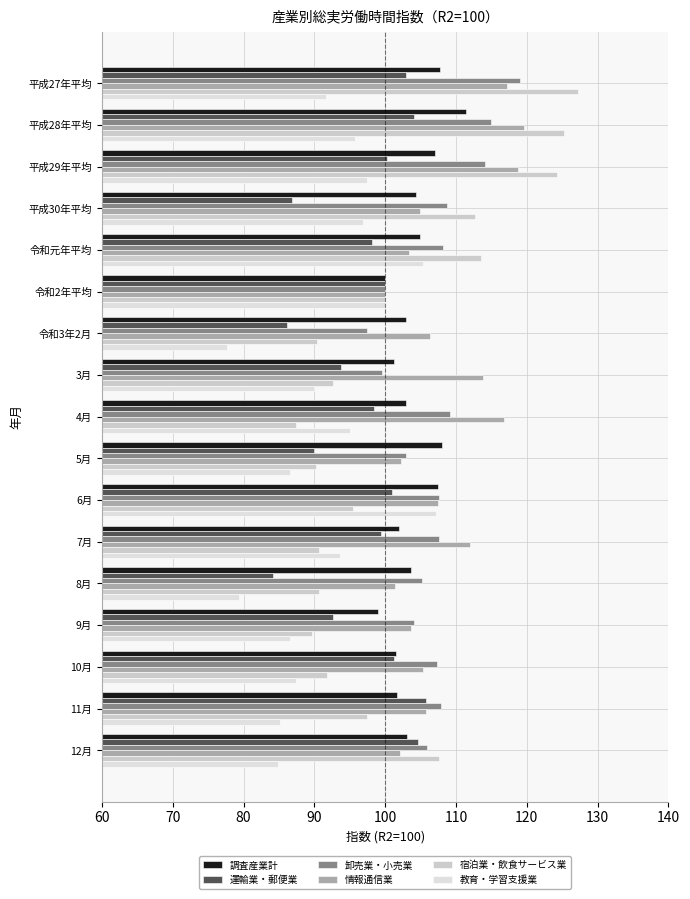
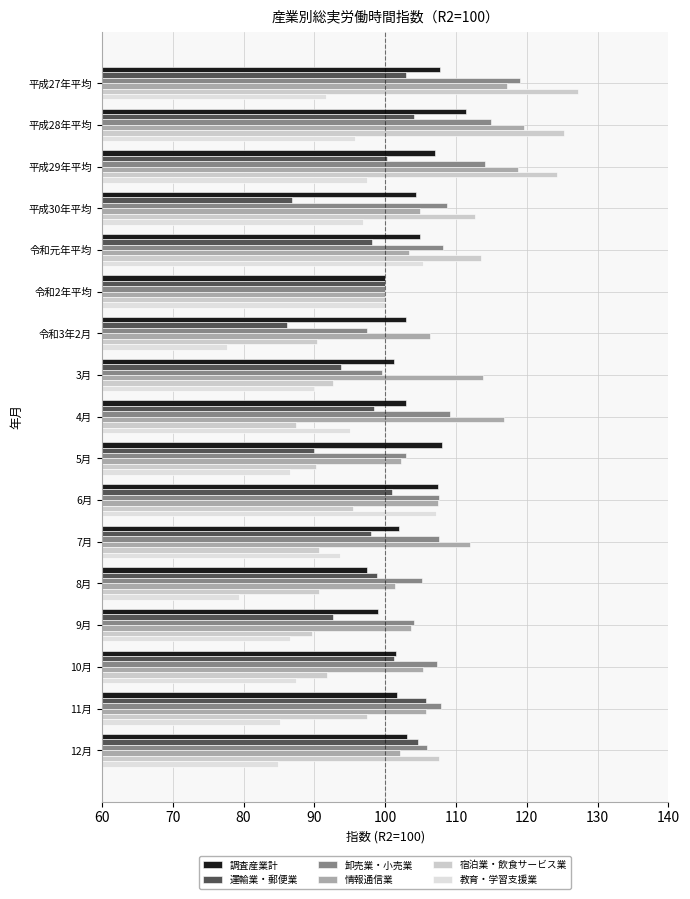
運輸業・郵便業, 7月: 99 -> 98
調査産業計, 8月: 104 -> 98
運輸業・郵便業, 8月: 84 -> 99
